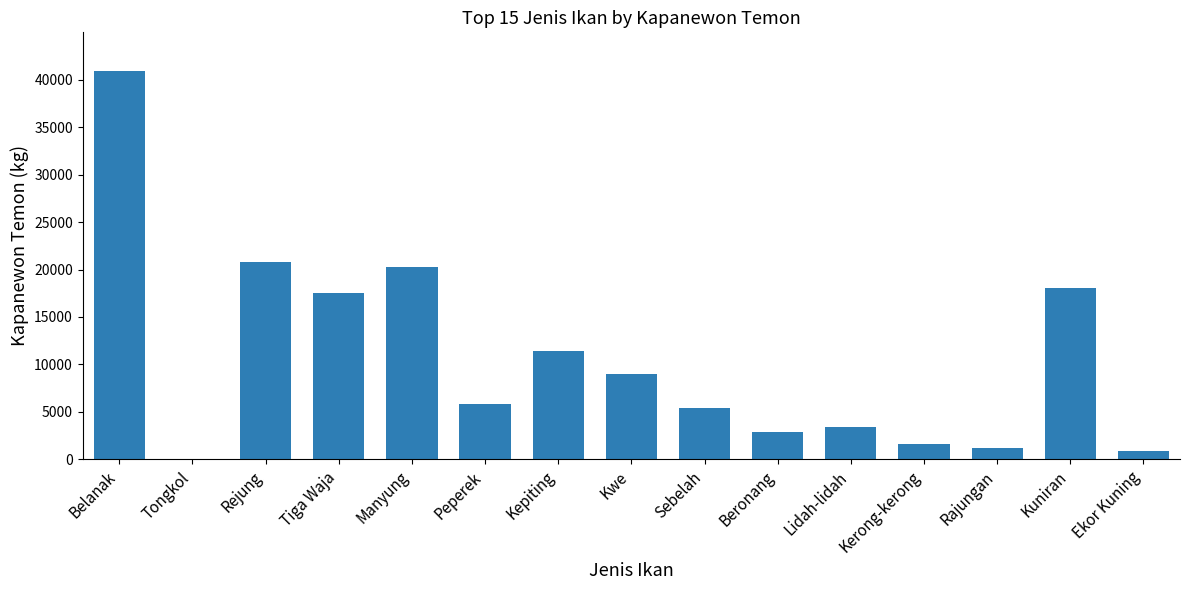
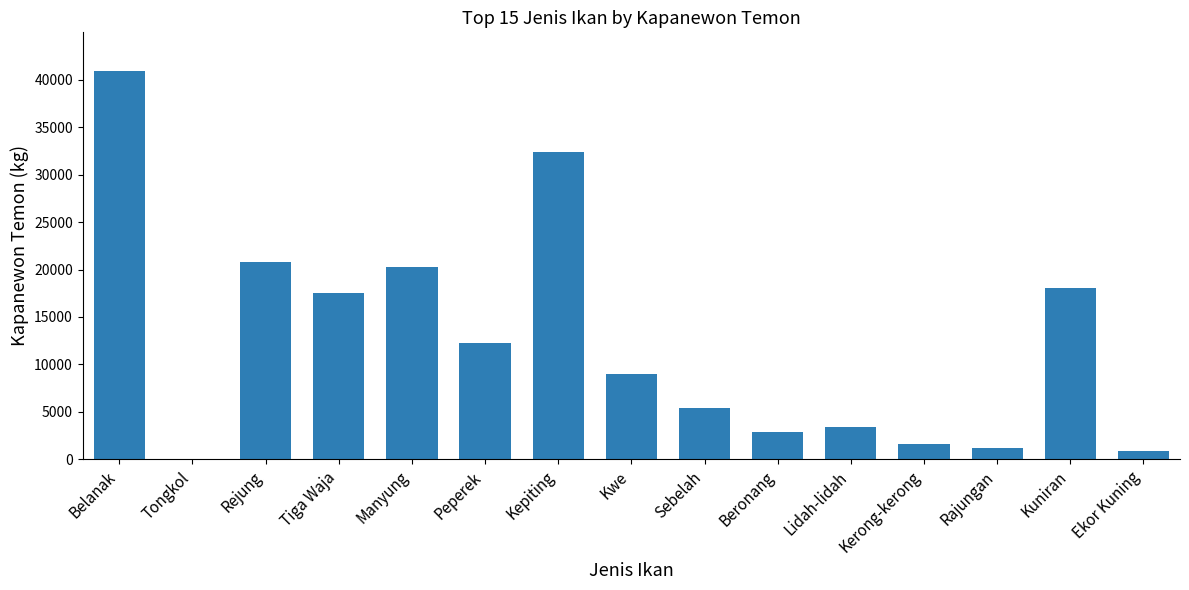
Peperek: 6000 -> 12000
Kepiting: 11000 -> 32000
